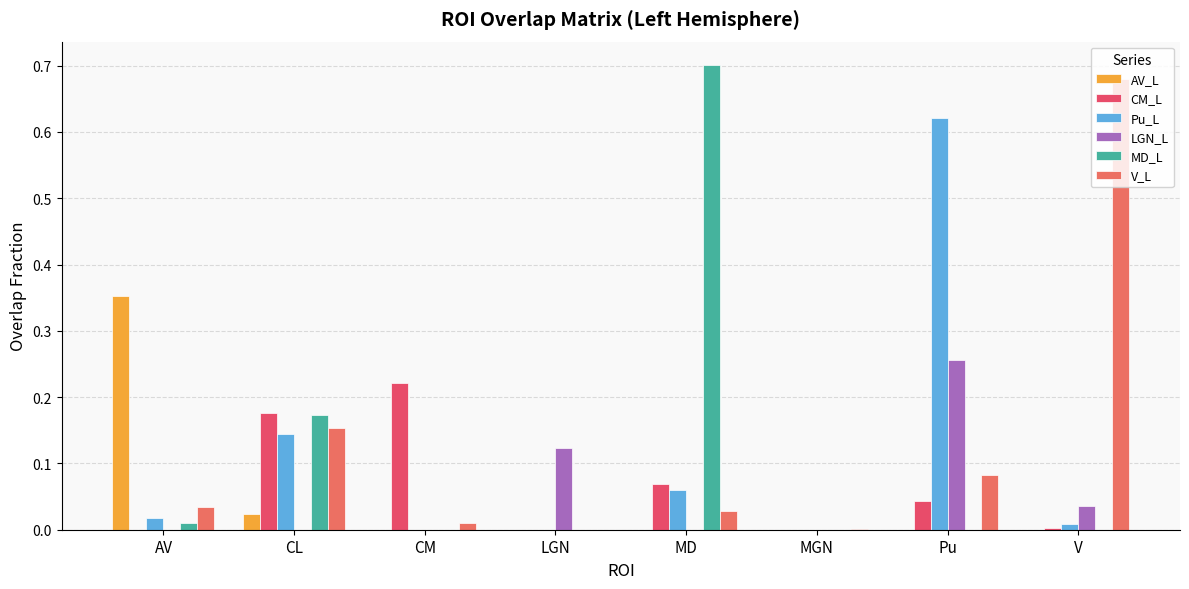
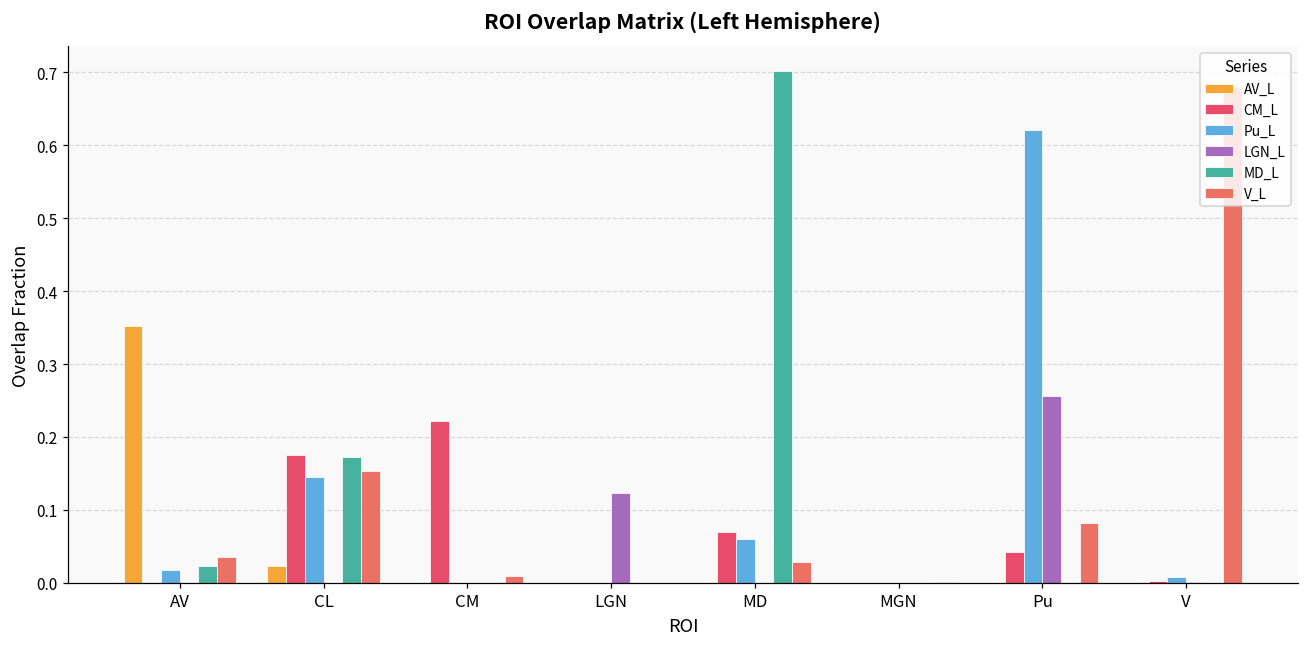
MD_L, AV: 0.01 -> 0.02
LGN_L, V: 0.04 -> 0.00
